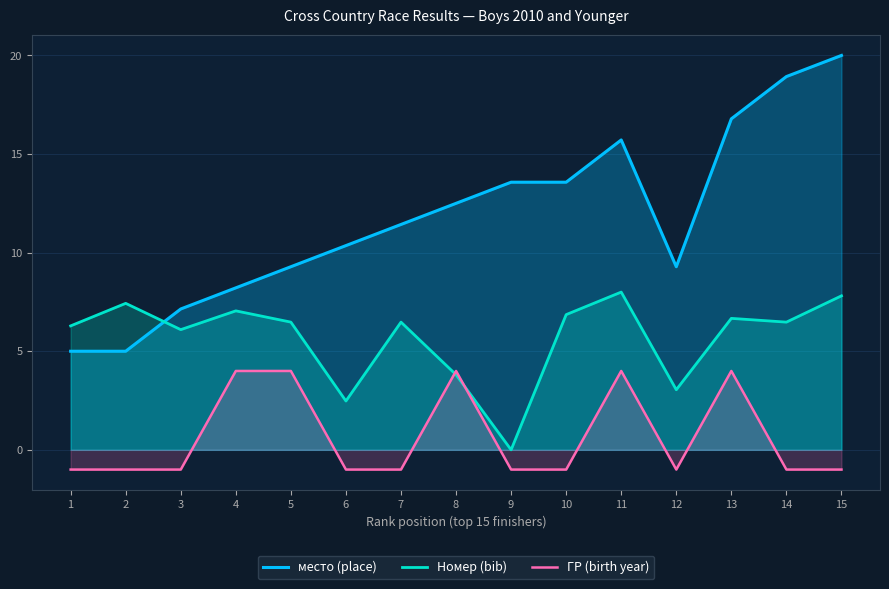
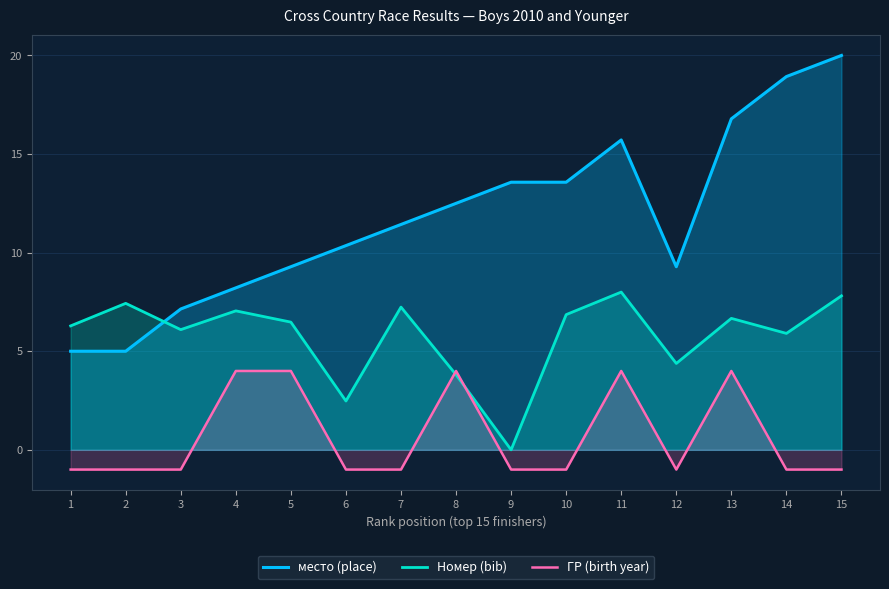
Номер (bib), 7: 6.5 -> 7.2
Номер (bib), 12: 3.0 -> 4.4
Номер (bib), 14: 6.5 -> 5.9
